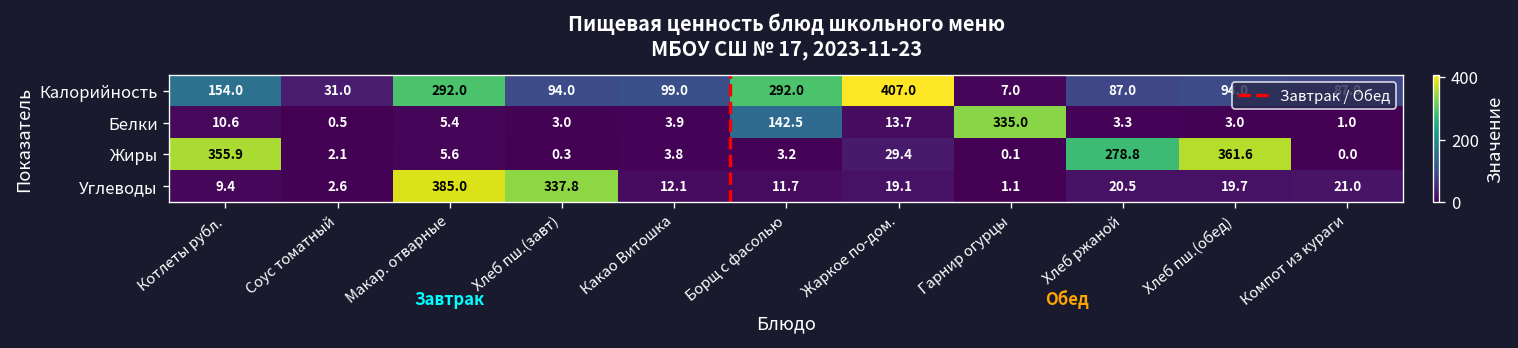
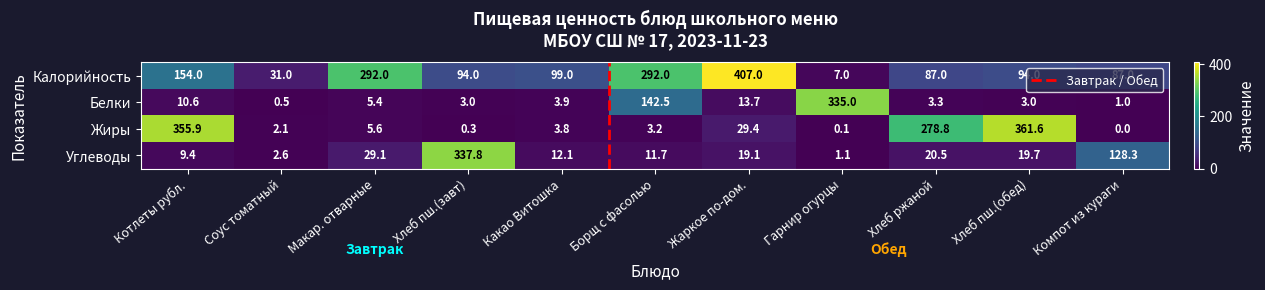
Углеводы, Макар. отварные: 385.0 -> 29.1
Углеводы, Компот из кураги: 21.0 -> 128.3
